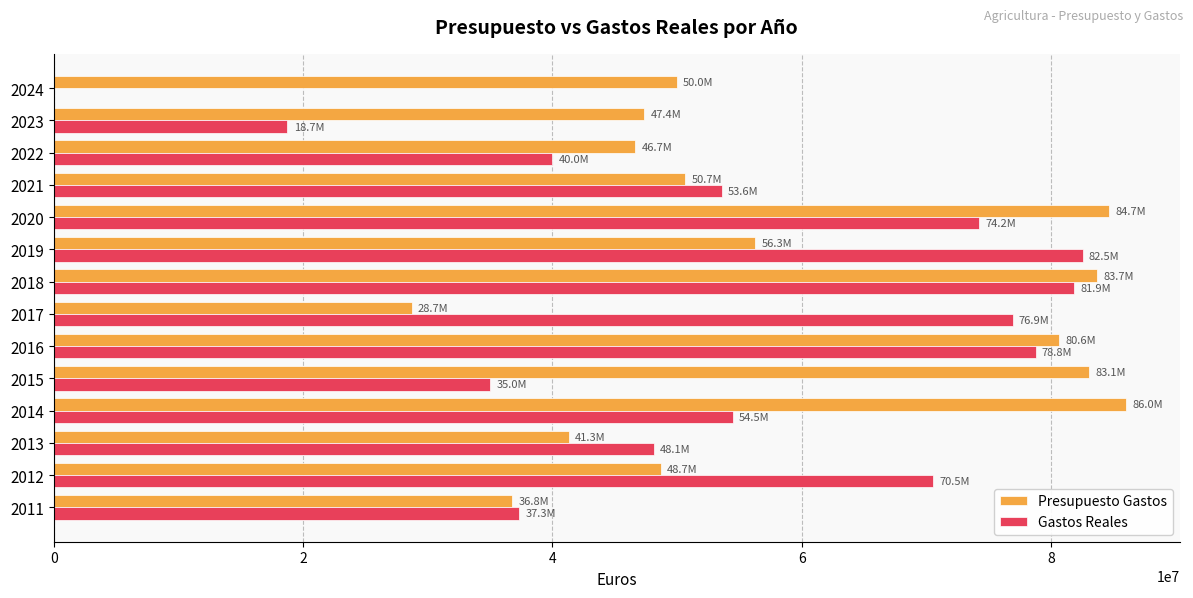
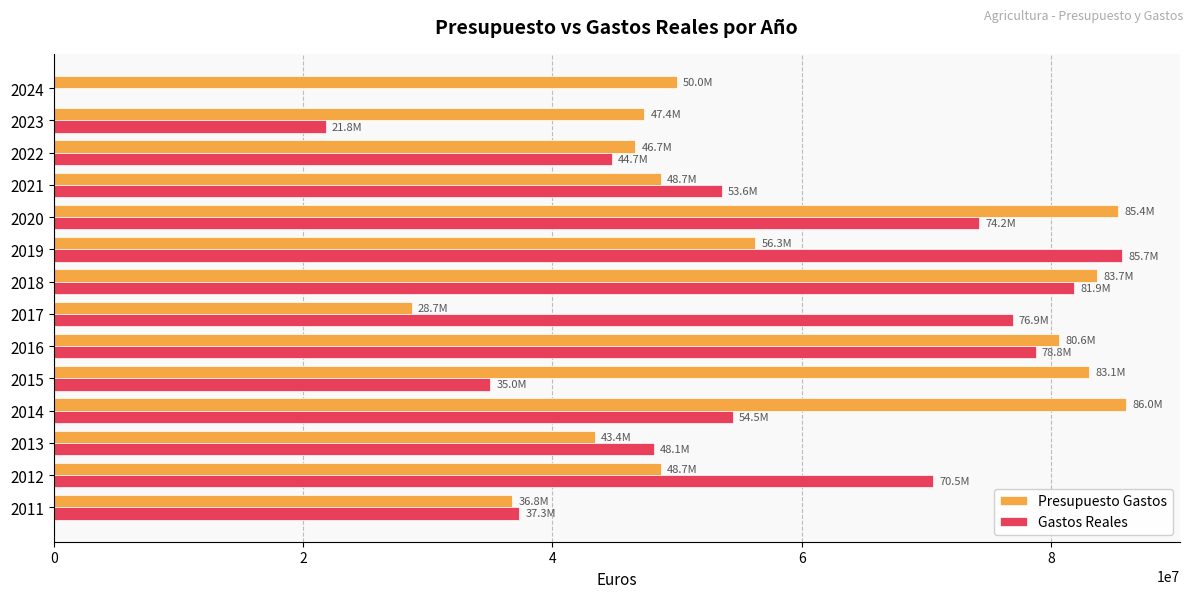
Gastos Reales, 2023: 18.7M -> 21.8M
Gastos Reales, 2022: 40.0M -> 44.7M
Presupuesto Gastos, 2021: 50.7M -> 48.7M
Presupuesto Gastos, 2020: 84.7M -> 85.4M
Gastos Reales, 2019: 82.5M -> 85.7M
Presupuesto Gastos, 2013: 41.3M -> 43.4M
